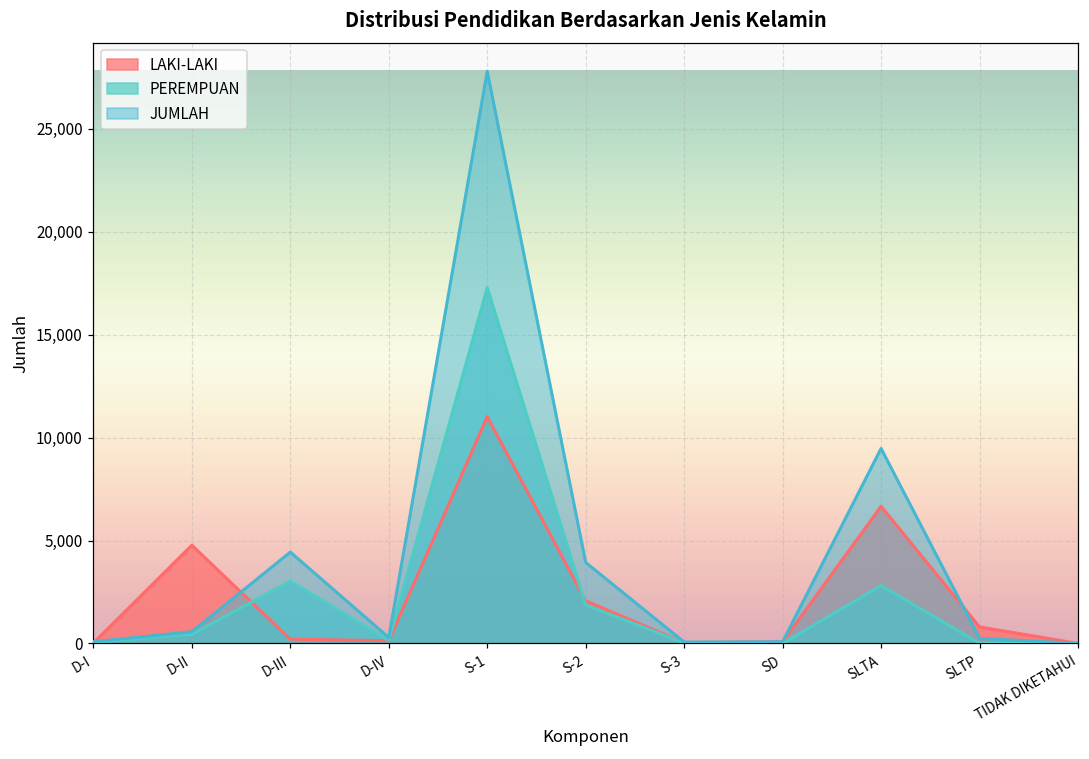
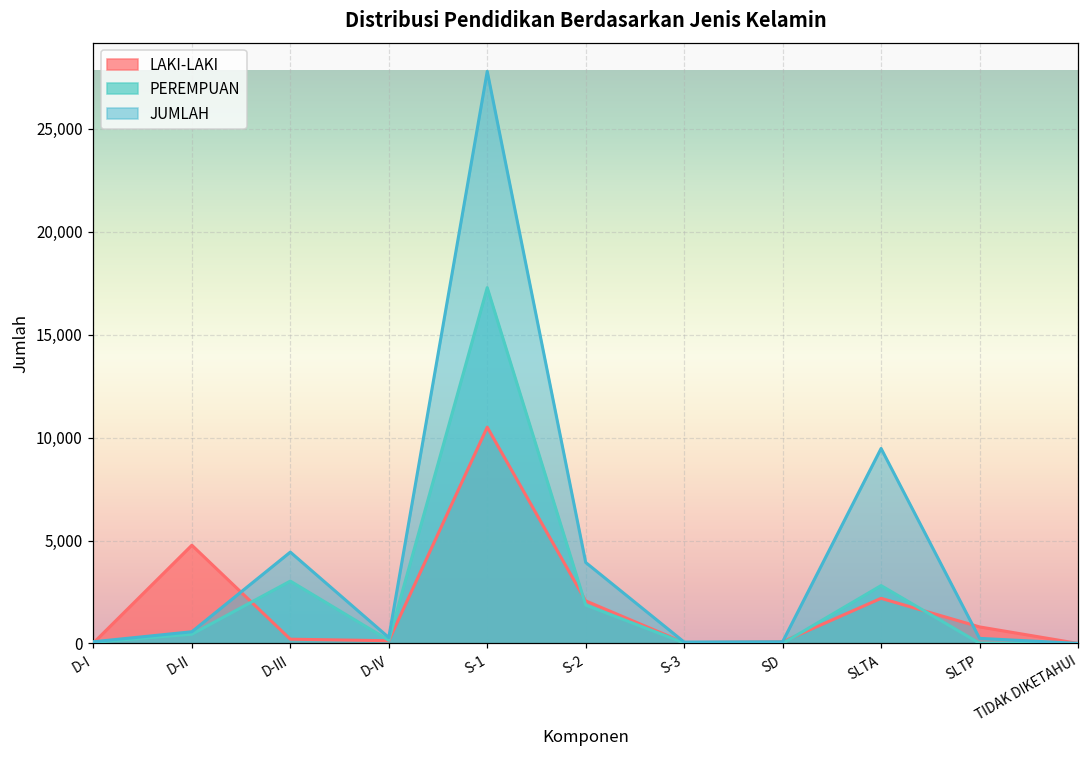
LAKI-LAKI, S-1: 11,000 -> 10,500
LAKI-LAKI, SLTA: 6,700 -> 2,200
